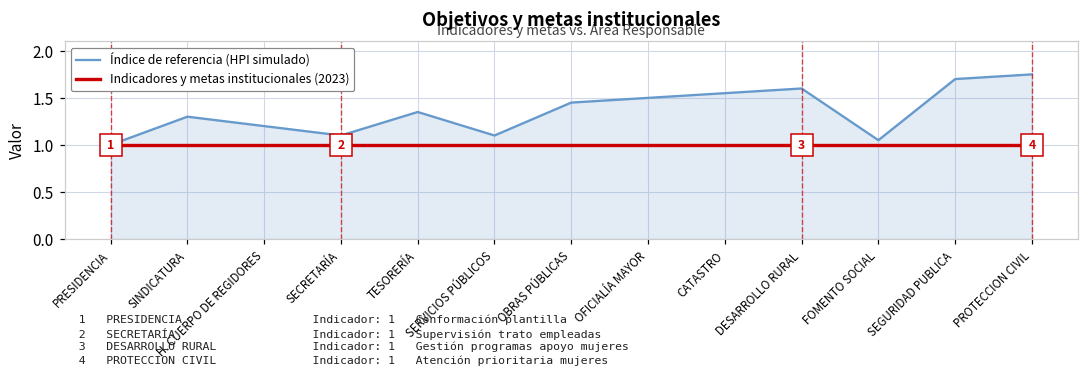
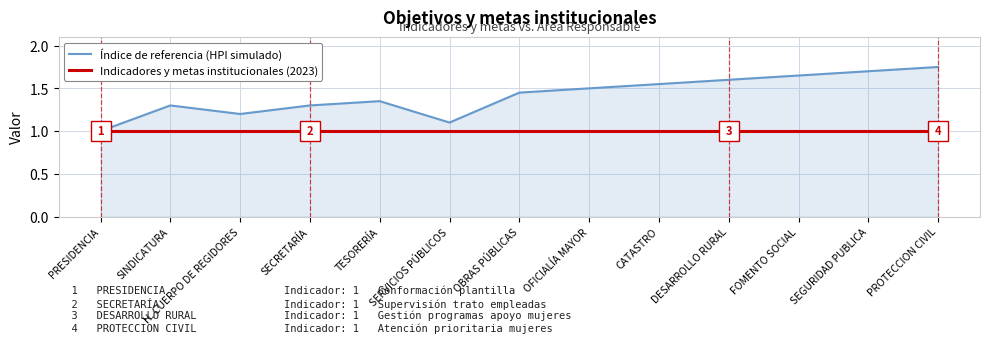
Índice de referencia (HPI simulado), SECRETARÍA: 1.1 -> 1.3
Índice de referencia (HPI simulado), FOMENTO SOCIAL: 1.1 -> 1.7
